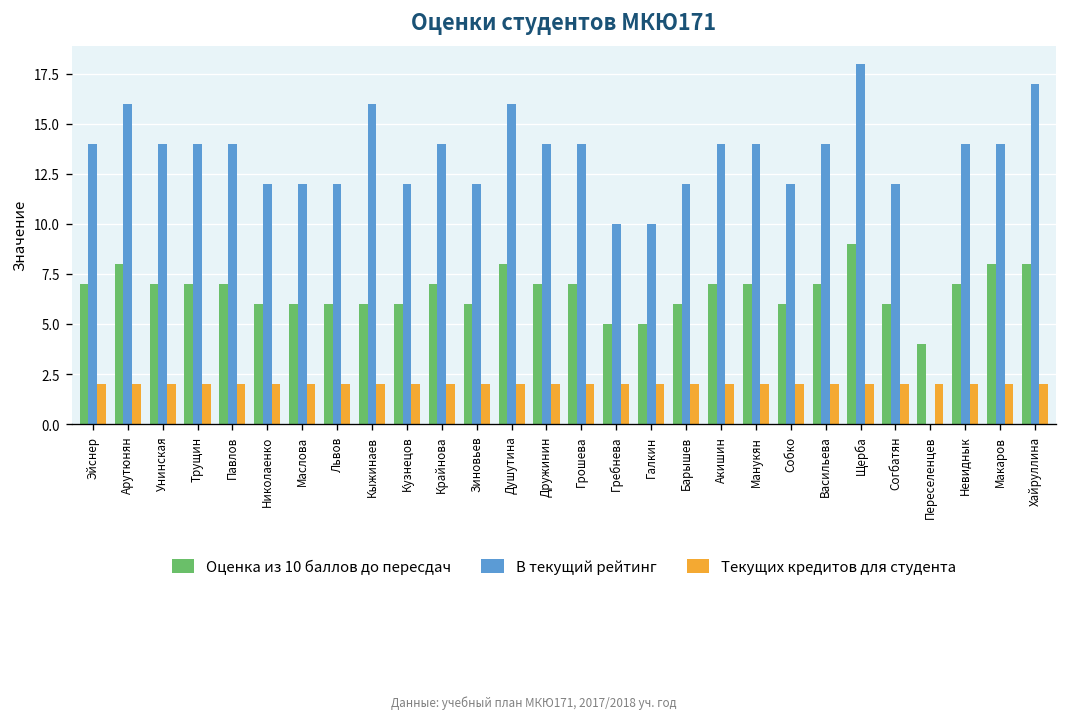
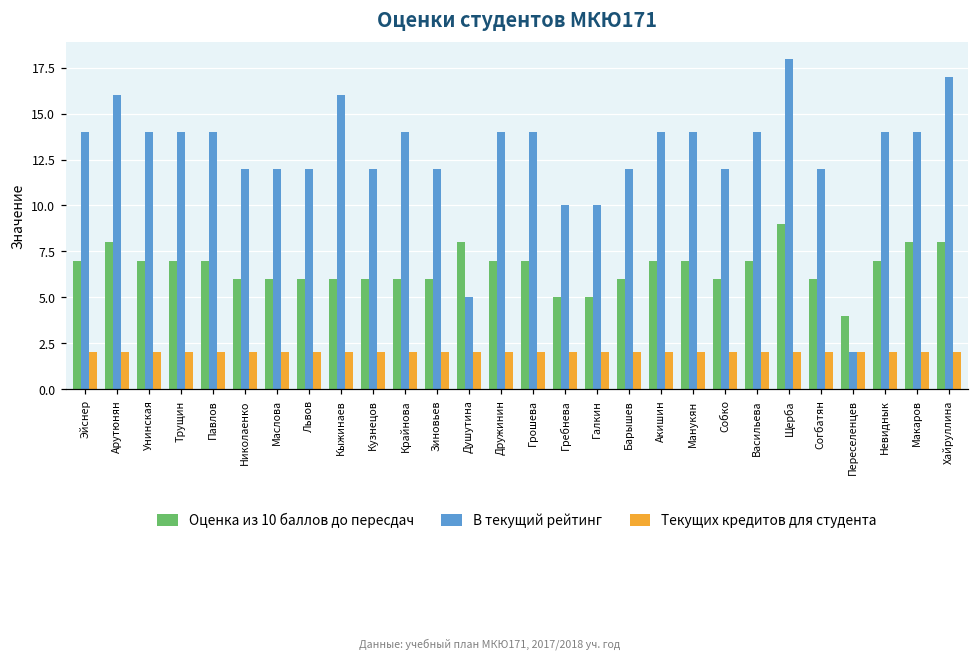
Оценка из 10 баллов до пересдач, Крайнова: 7 -> 6
В текущий рейтинг, Душутина: 16 -> 5
В текущий рейтинг, Переселенцев: 0 -> 2
